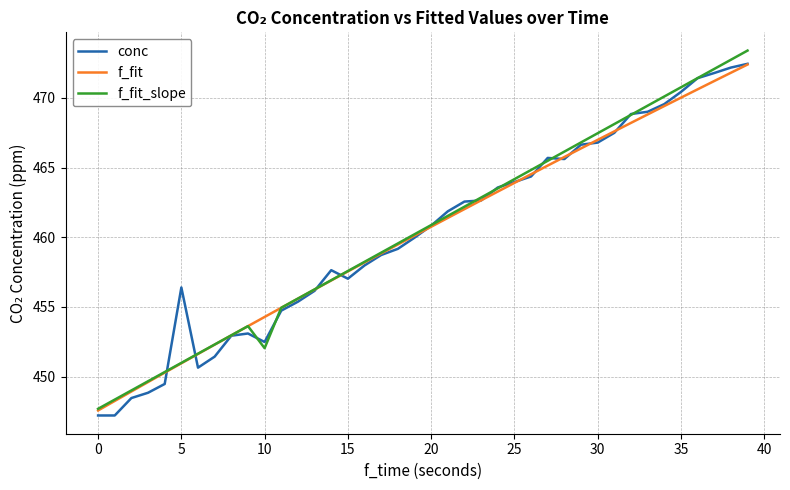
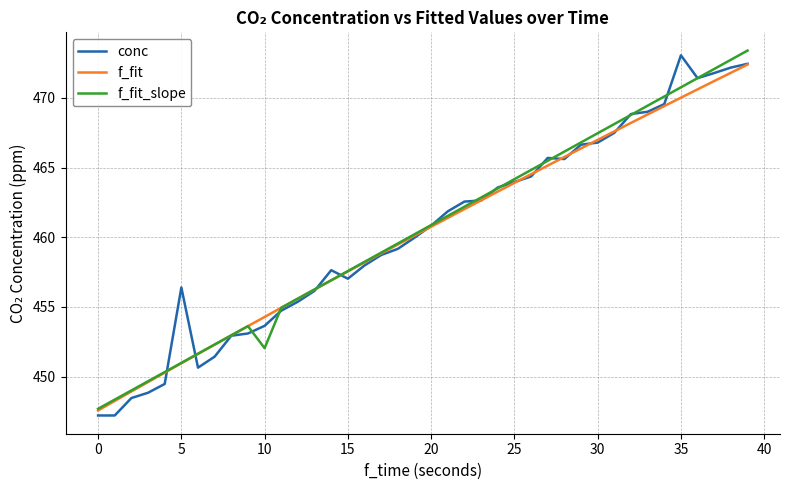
conc, 10: 452.5 -> 453.7
conc, 35: 470.4 -> 473.1
